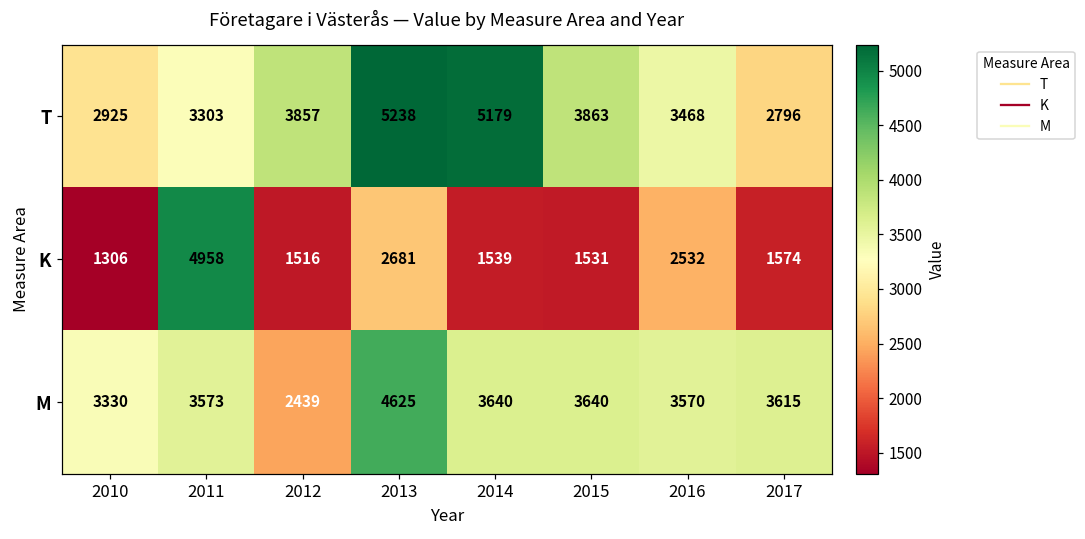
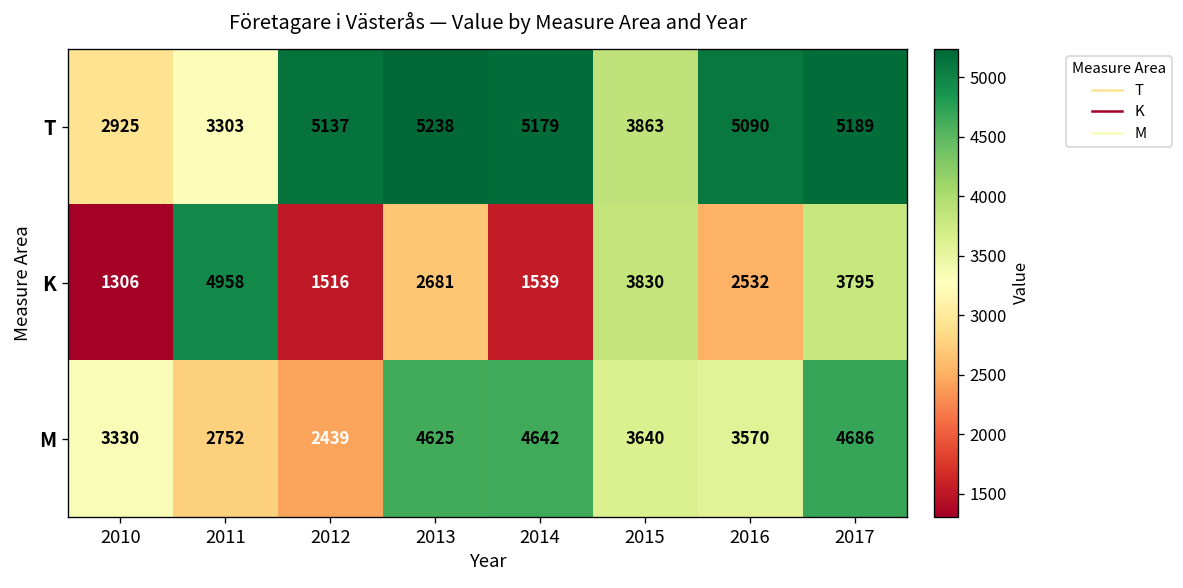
T, 2012: 3857 -> 5137
T, 2016: 3468 -> 5090
T, 2017: 2796 -> 5189
K, 2015: 1531 -> 3830
K, 2017: 1574 -> 3795
M, 2011: 3573 -> 2752
M, 2014: 3640 -> 4642
M, 2017: 3615 -> 4686
